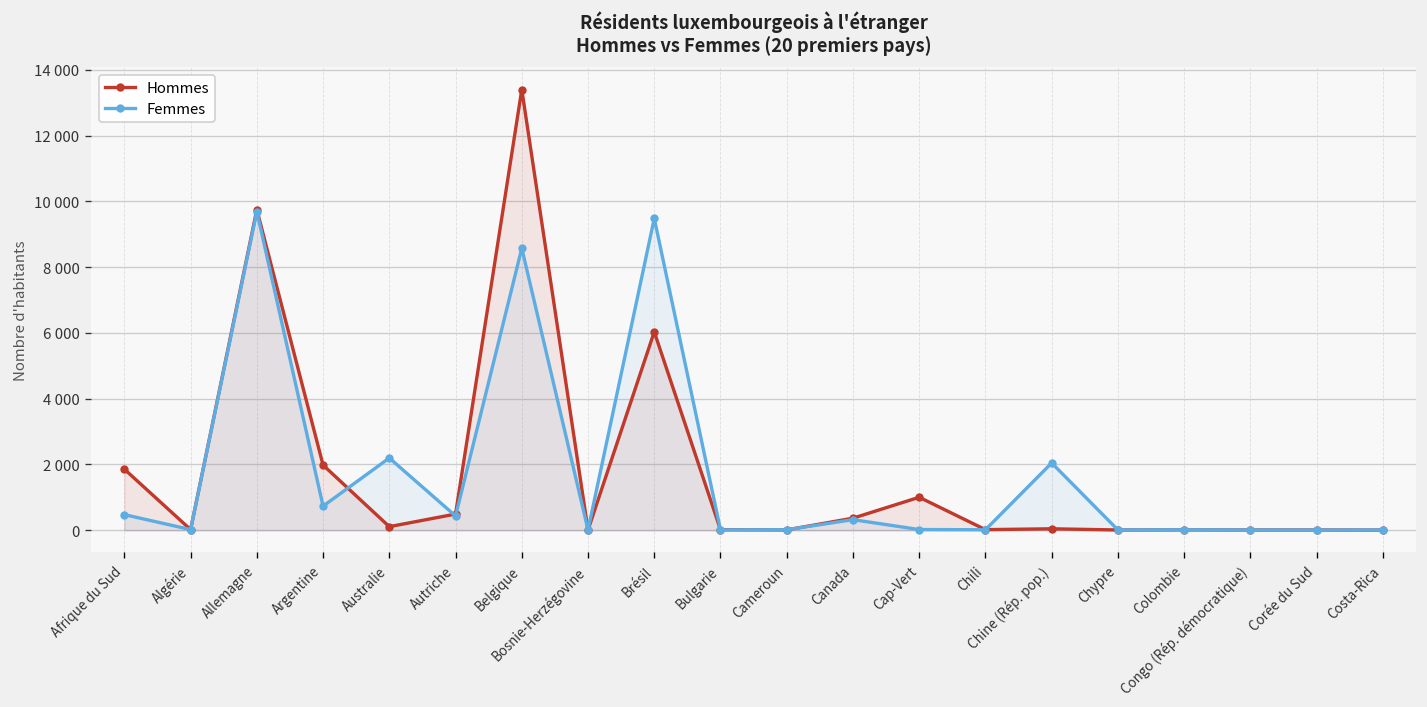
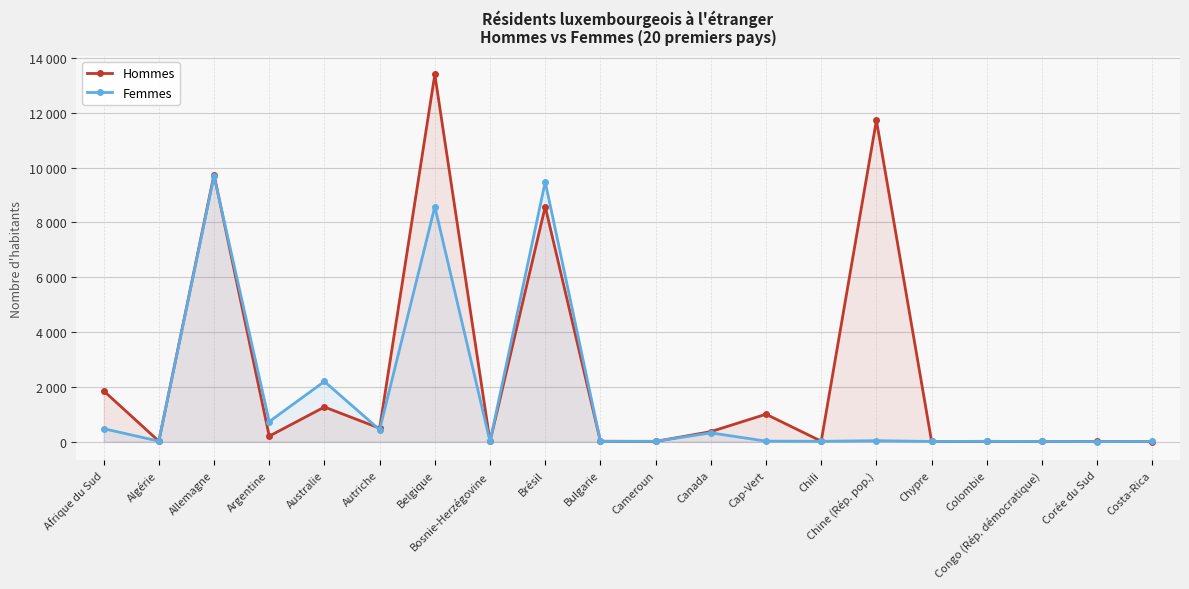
Hommes, Argentine: 2000 -> 200
Hommes, Australie: 100 -> 1300
Hommes, Brésil: 6000 -> 8600
Hommes, Chine (Rép. pop.): 0 -> 11700
Femmes, Chine (Rép. pop.): 2000 -> 0
